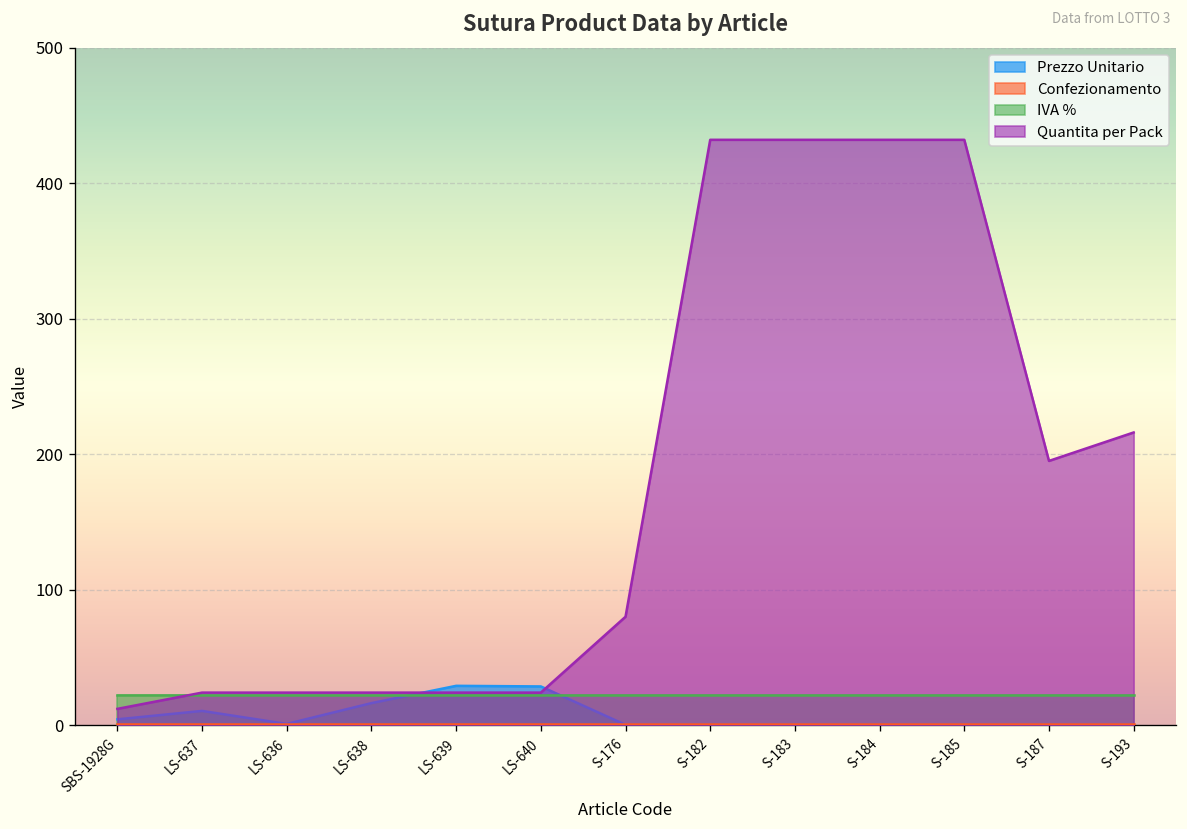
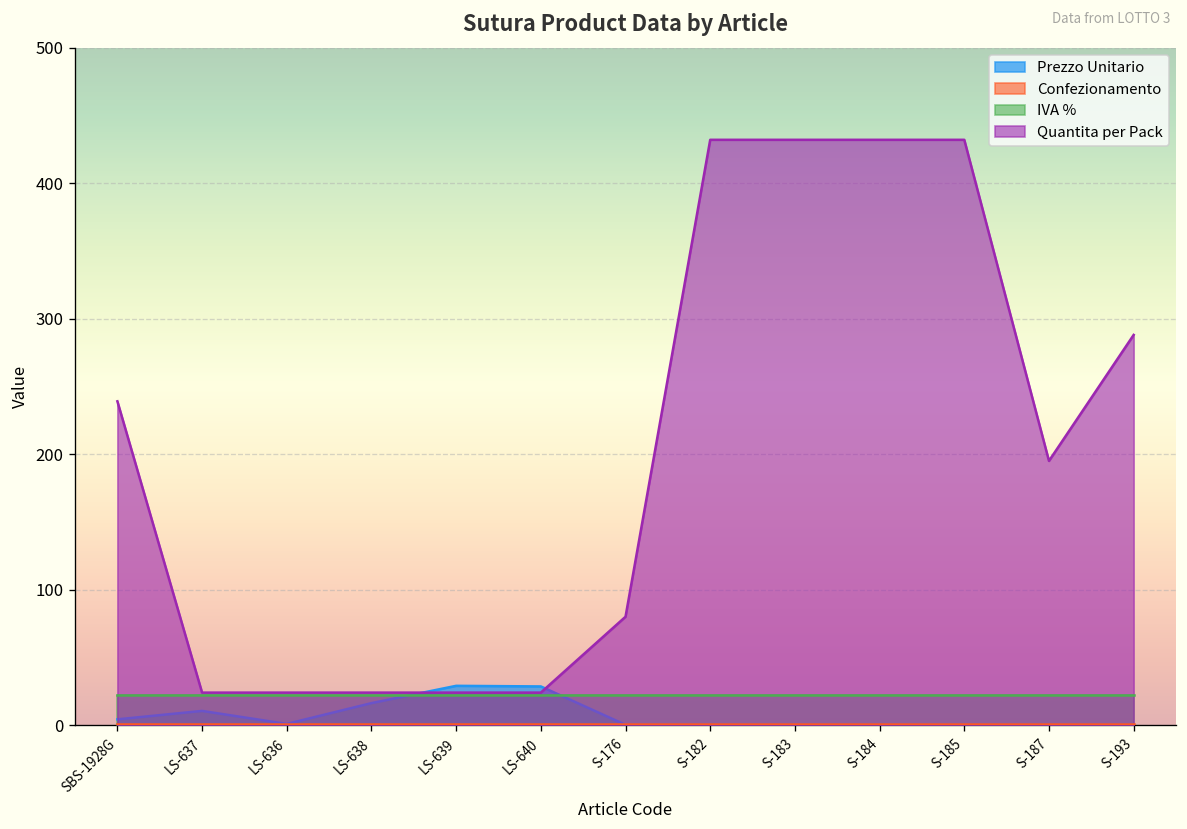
Quantita per Pack, SBS-1928G: 12 -> 239
Quantita per Pack, S-193: 216 -> 288
